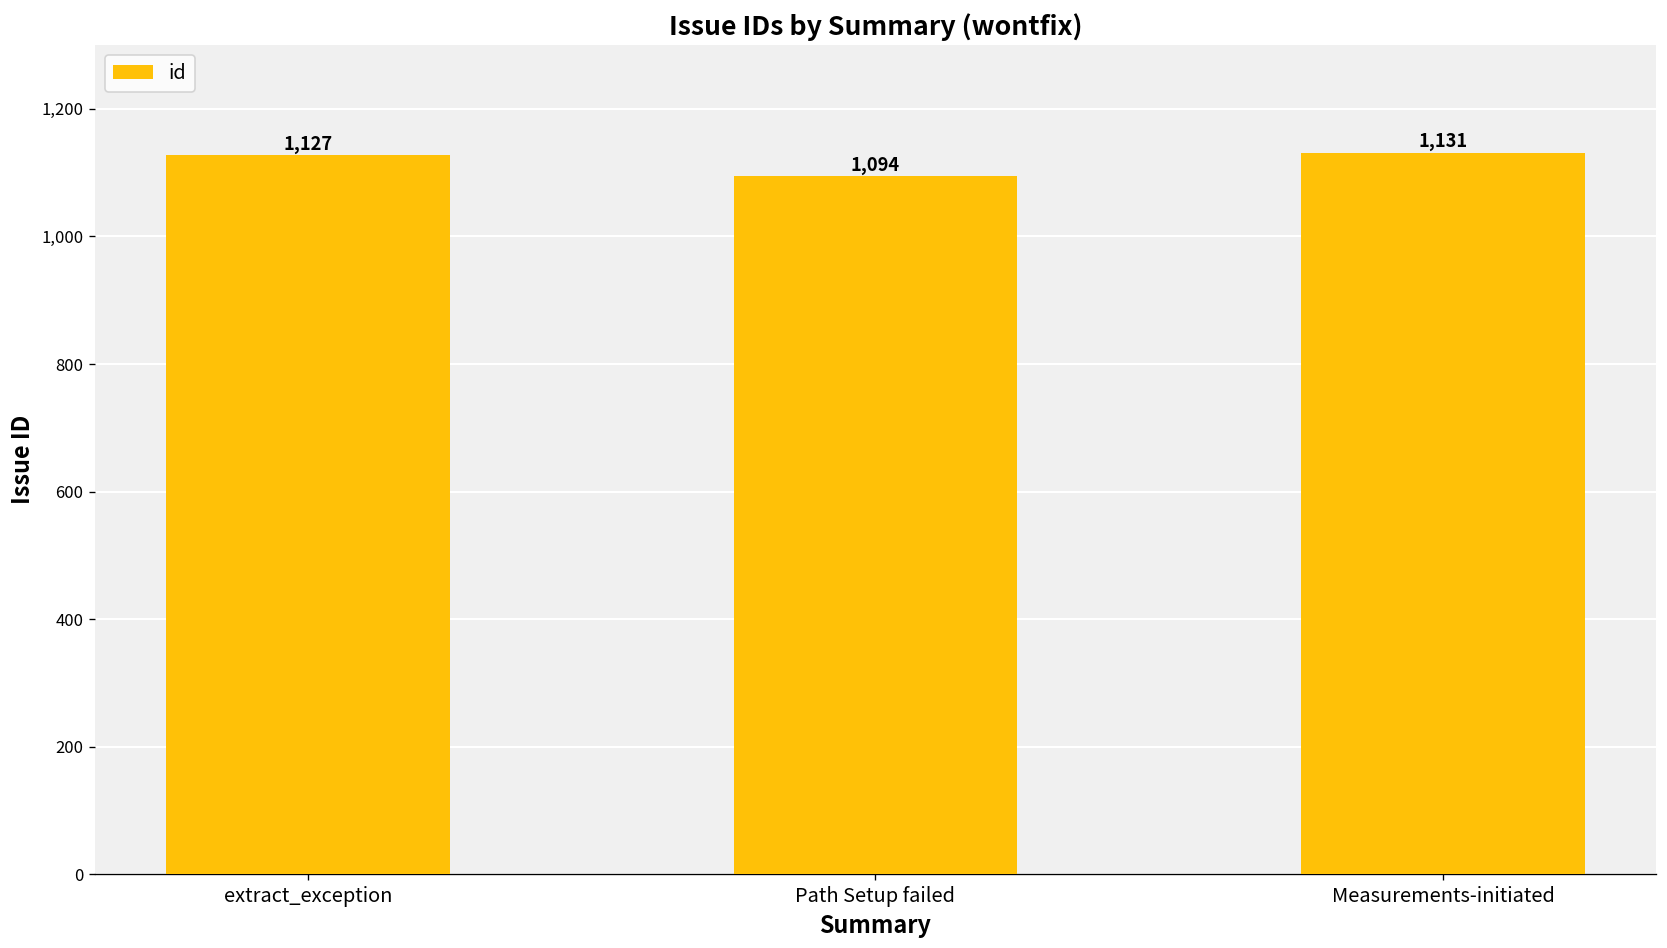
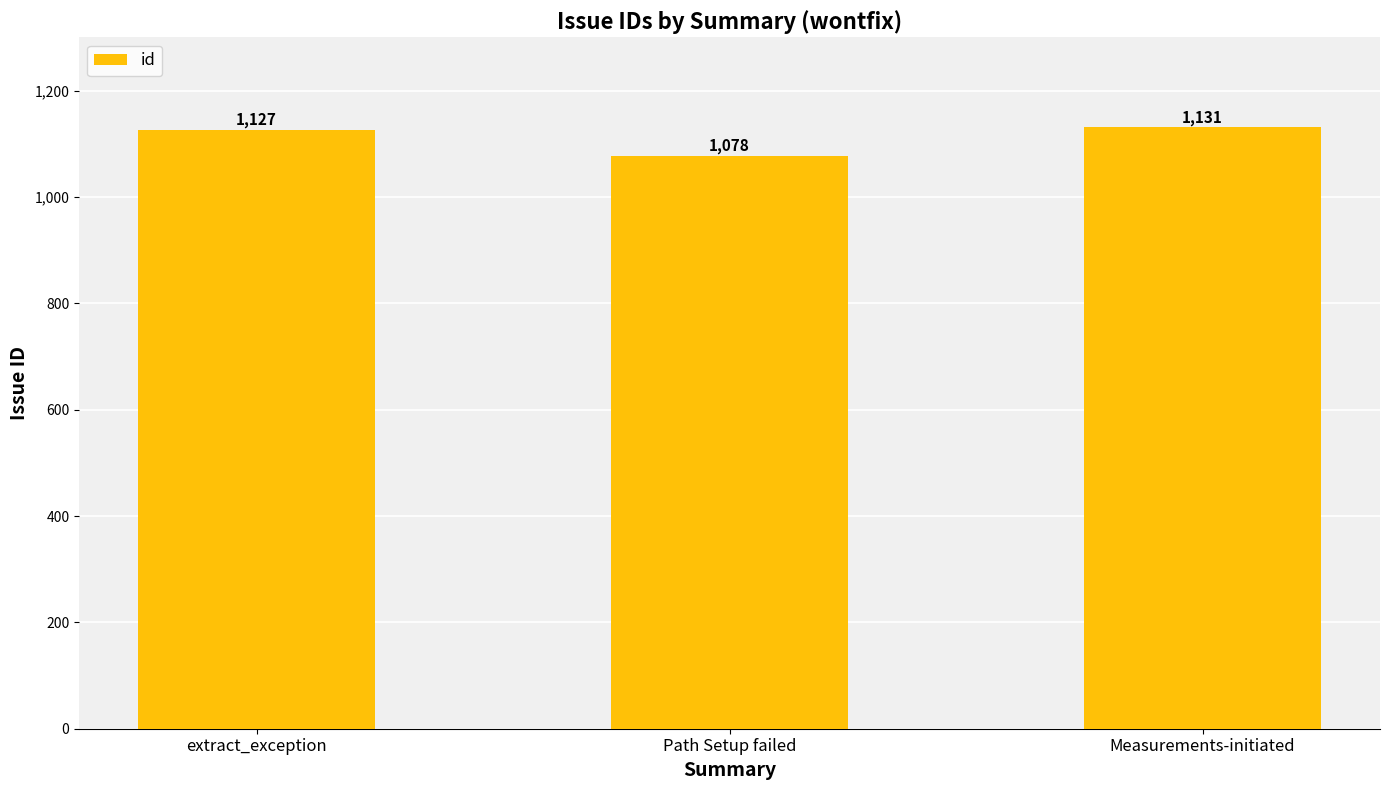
Path Setup failed: 1,094 -> 1,078
